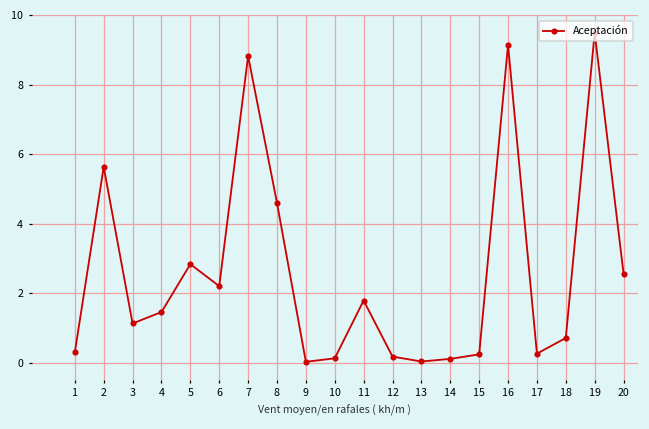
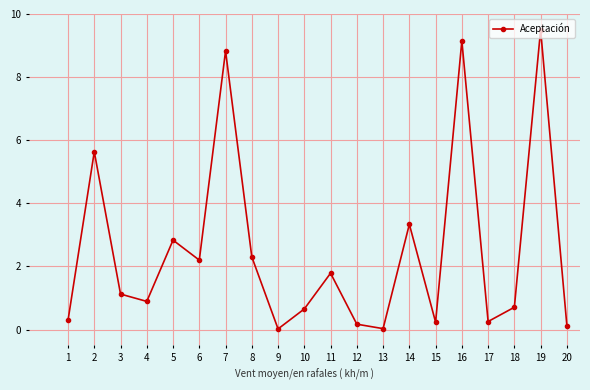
4: 1.5 -> 0.9
8: 4.6 -> 2.3
10: 0.1 -> 0.7
14: 0.1 -> 3.3
20: 2.6 -> 0.1
